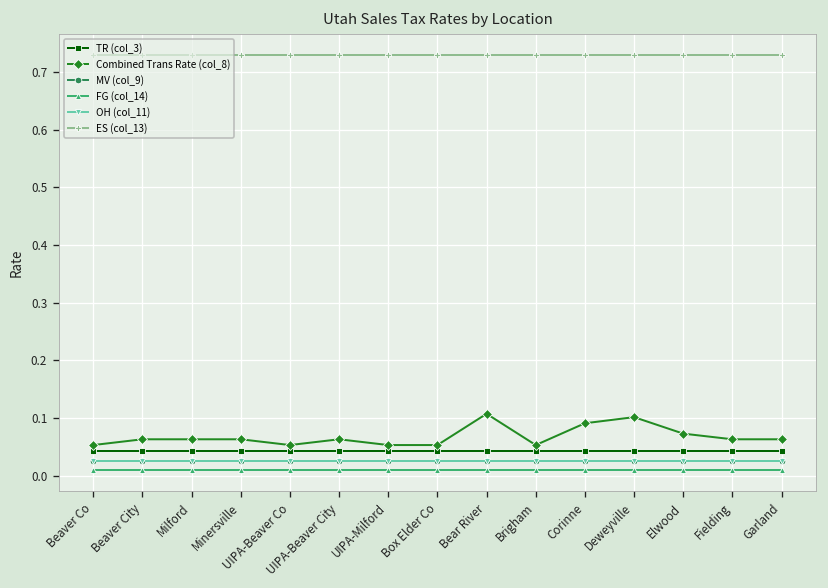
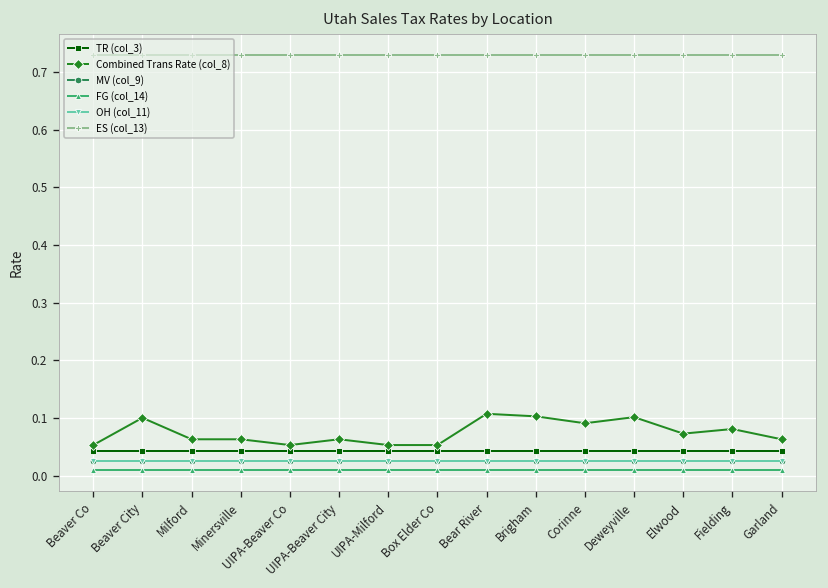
Combined Trans Rate (col_8), Beaver City: 0.06 -> 0.10
Combined Trans Rate (col_8), Brigham: 0.05 -> 0.10
Combined Trans Rate (col_8), Fielding: 0.06 -> 0.08
